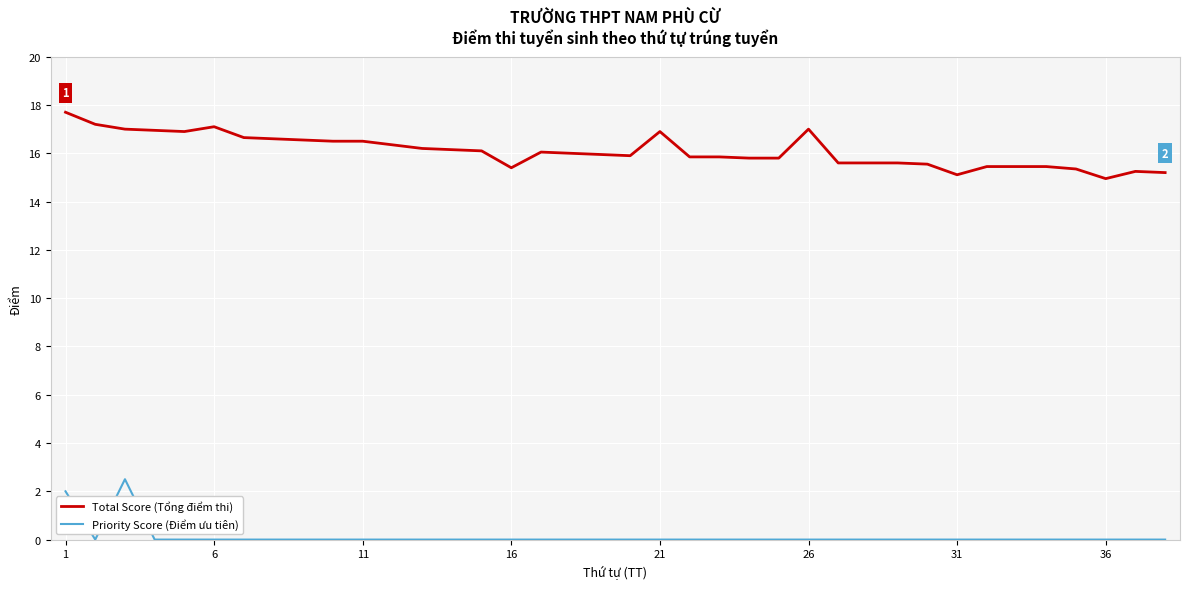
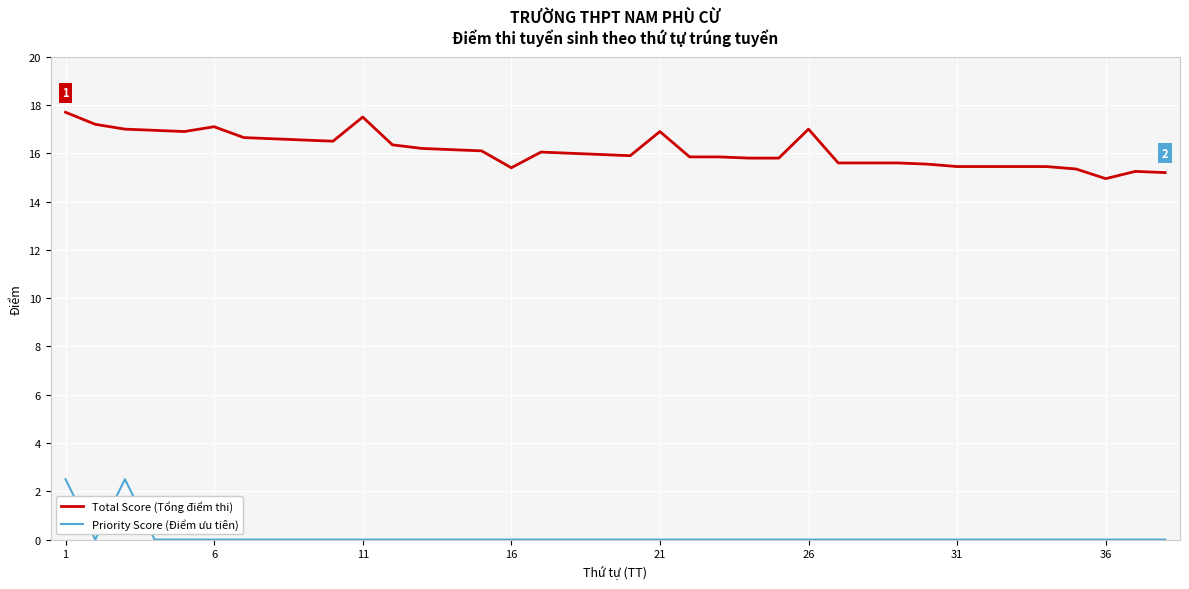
Priority Score (Điểm ưu tiên), 1: 2.0 -> 2.5
Total Score (Tổng điểm thi), 11: 16.5 -> 17.5
Total Score (Tổng điểm thi), 31: 15.1 -> 15.5
